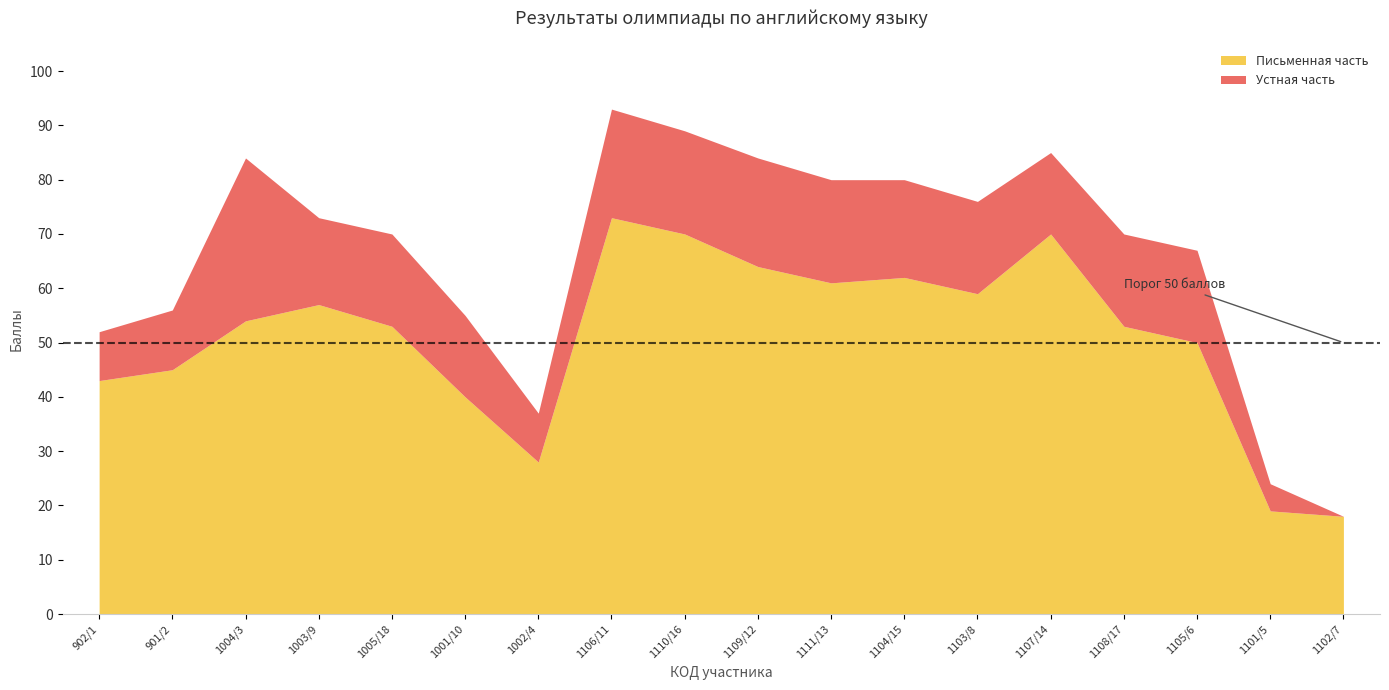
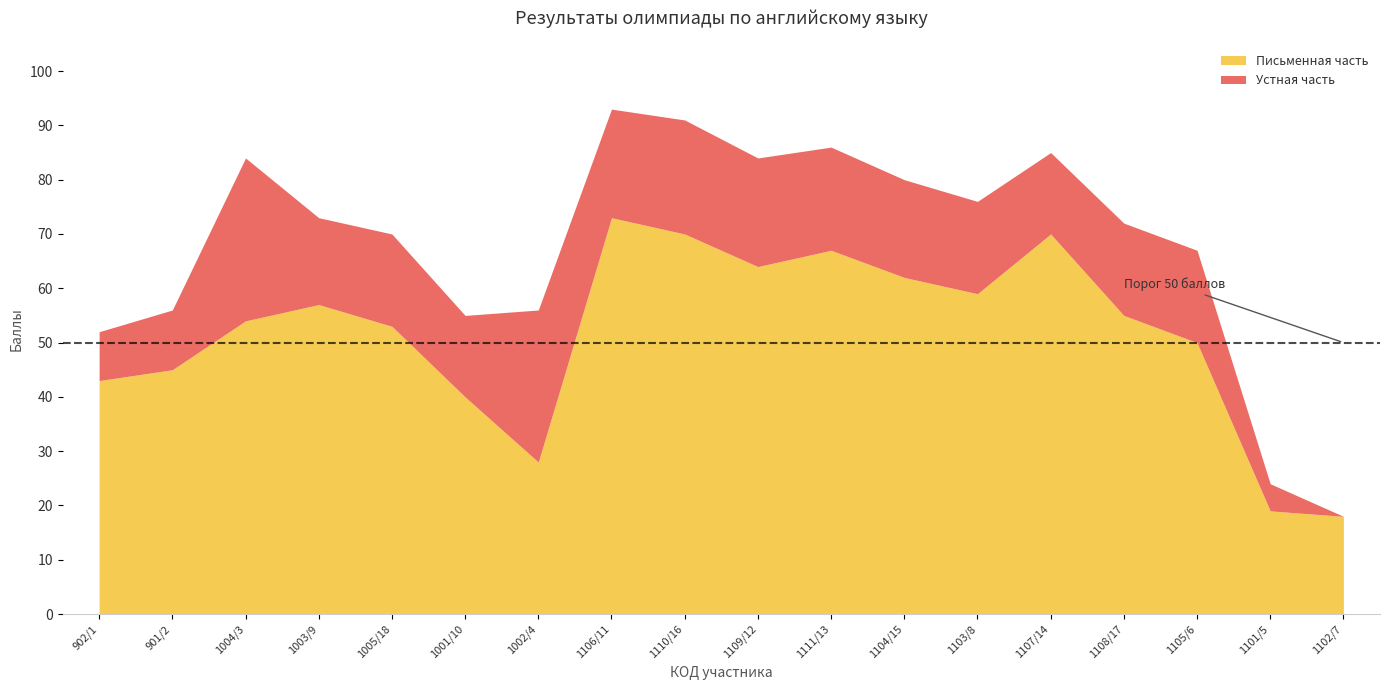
Устная часть, 1002/4: 9 -> 28
Устная часть, 1110/16: 19 -> 21
Письменная часть, 1111/13: 61 -> 67
Письменная часть, 1108/17: 53 -> 55
